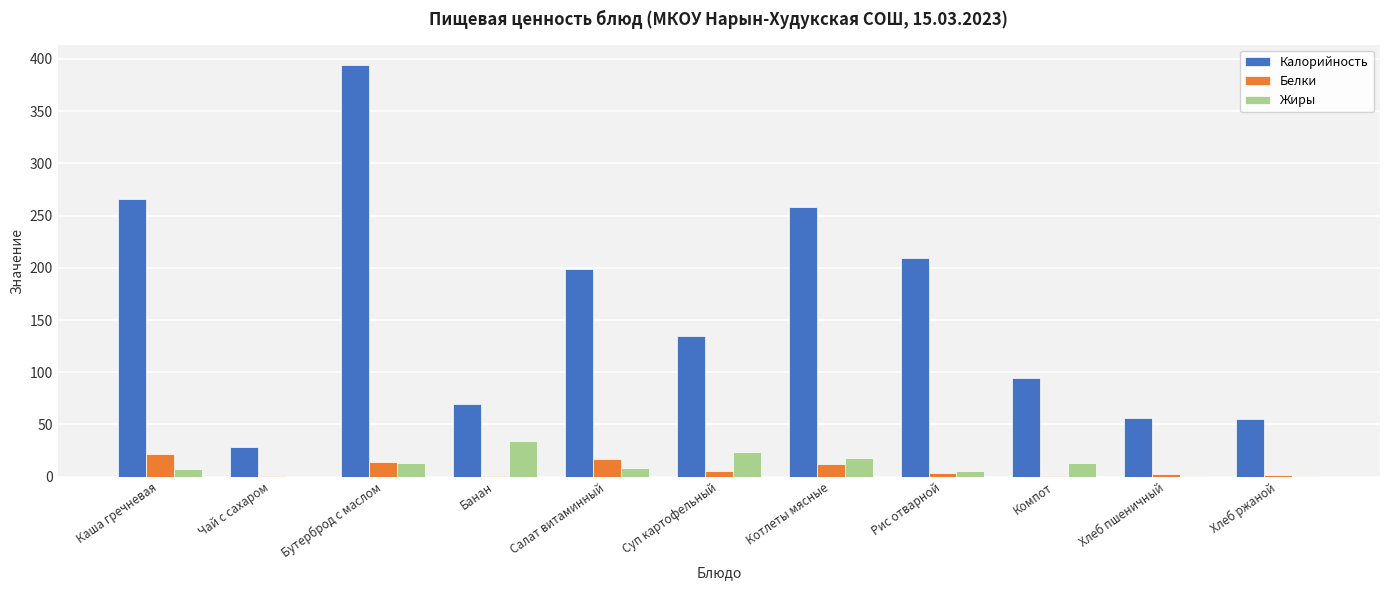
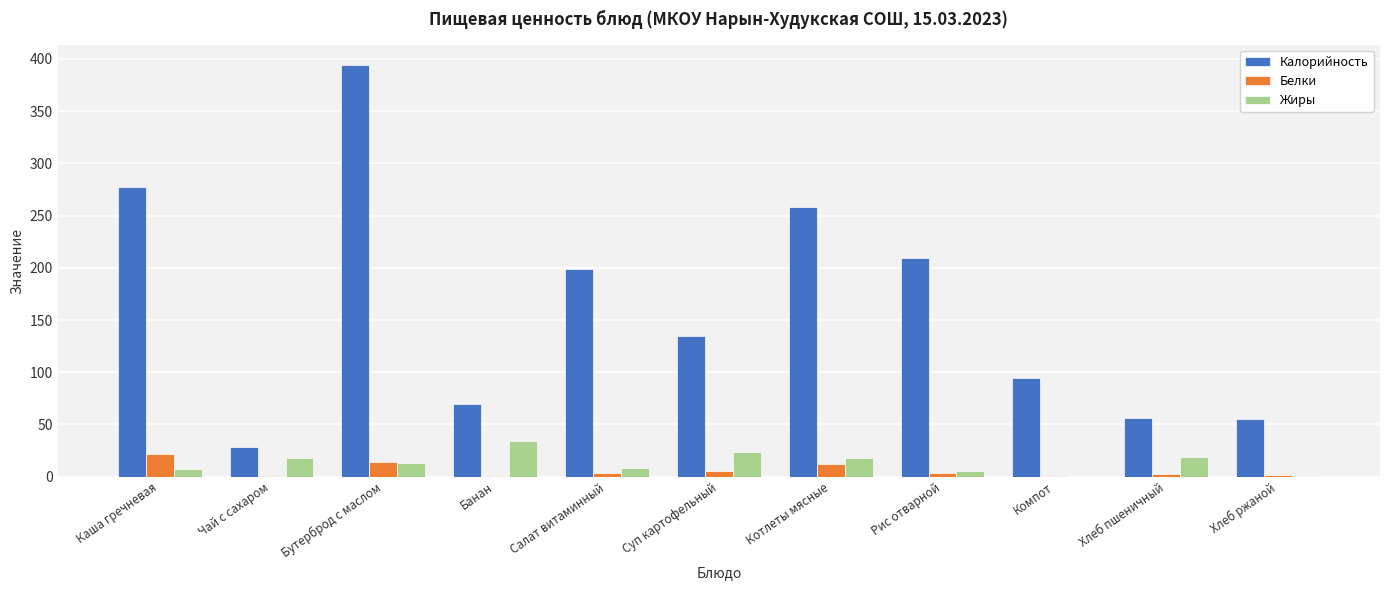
Калорийность, Каша гречневая: 266 -> 277
Жиры, Чай с сахаром: 0 -> 18
Белки, Салат витаминный: 17 -> 4
Жиры, Компот: 13 -> 0
Жиры, Хлеб пшеничный: 1 -> 19
